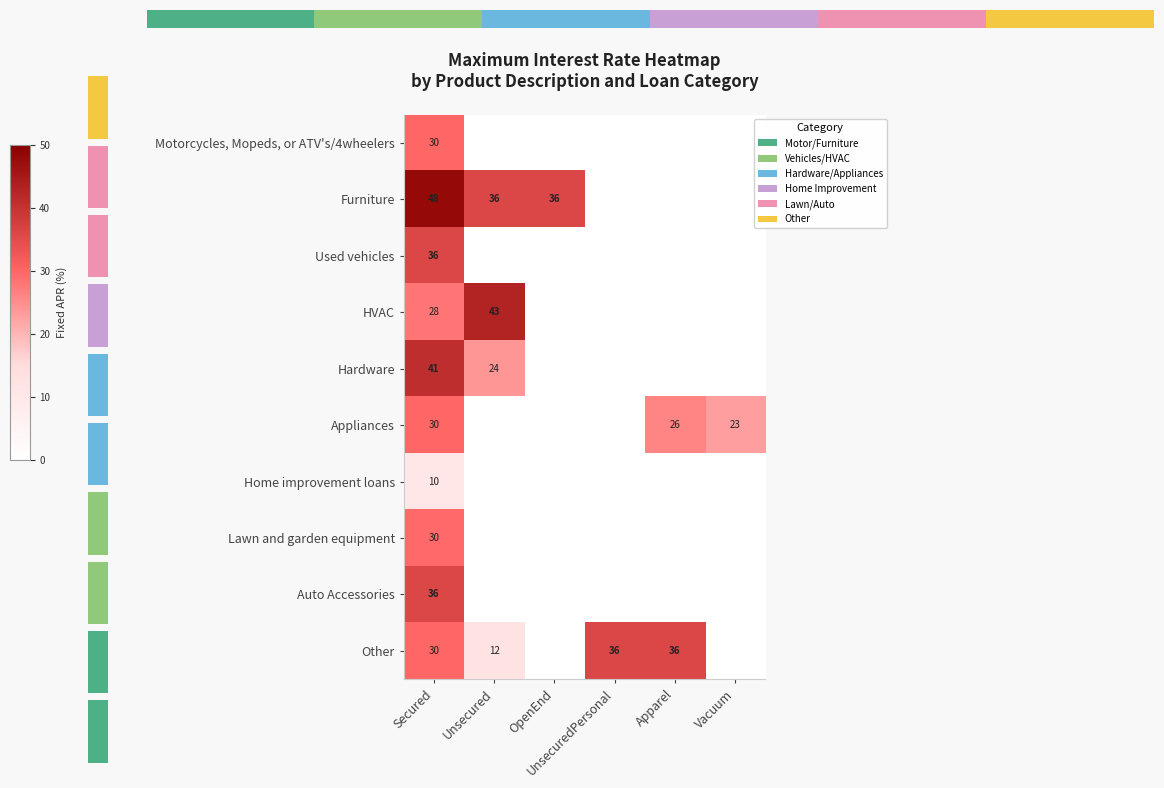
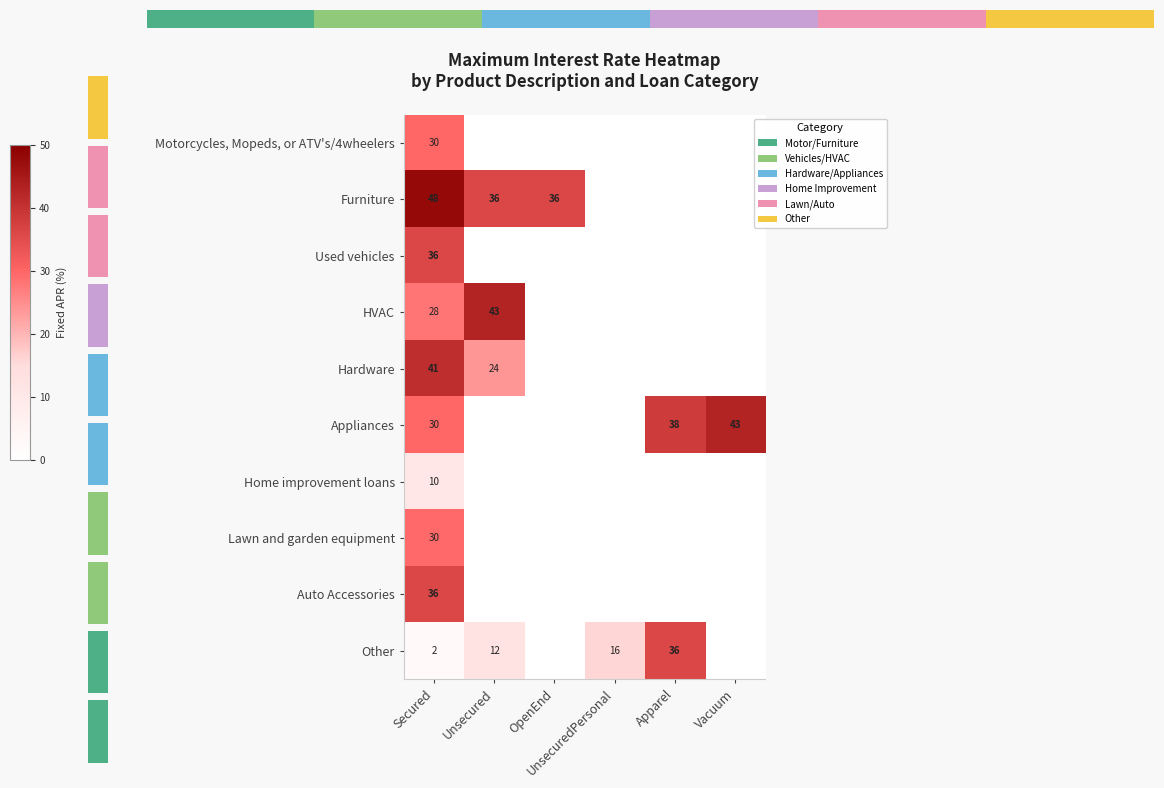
Maximum Interest Rate Heatmap by Product Description and Loan Category, Appliances, Apparel: 26 -> 38
Maximum Interest Rate Heatmap by Product Description and Loan Category, Appliances, Vacuum: 23 -> 43
Maximum Interest Rate Heatmap by Product Description and Loan Category, Other, Secured: 30 -> 2
Maximum Interest Rate Heatmap by Product Description and Loan Category, Other, UnsecuredPersonal: 36 -> 16
